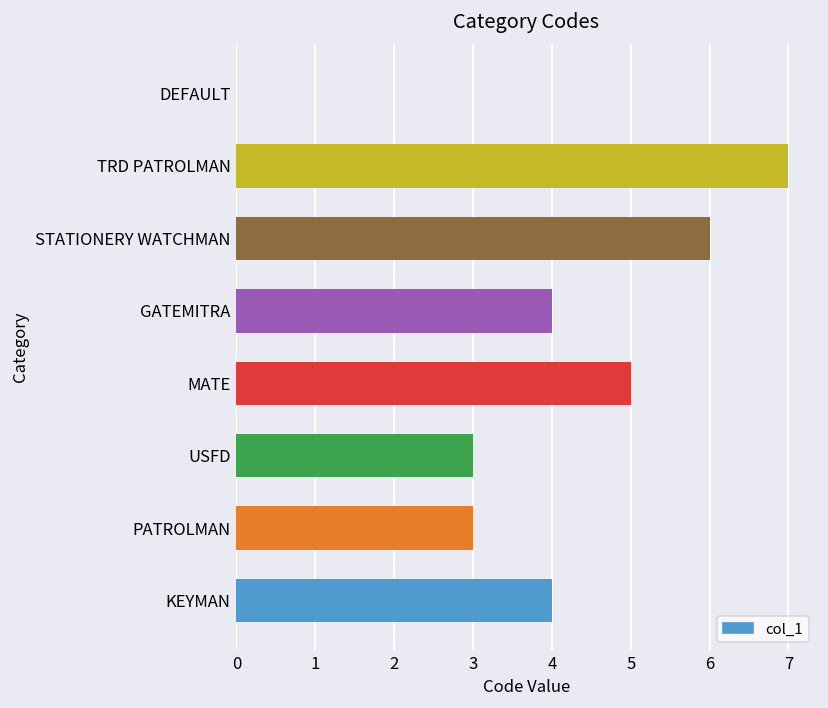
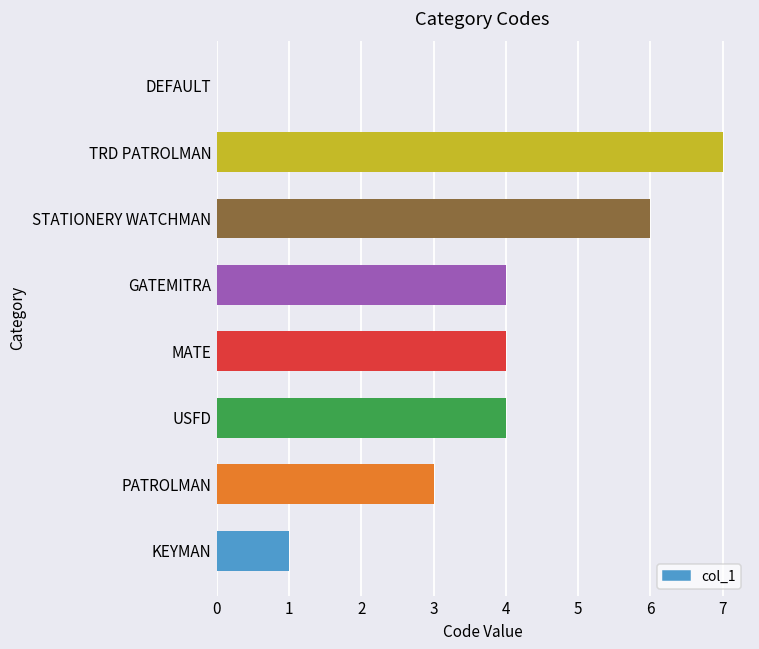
MATE: 5 -> 4
USFD: 3 -> 4
KEYMAN: 4 -> 1
